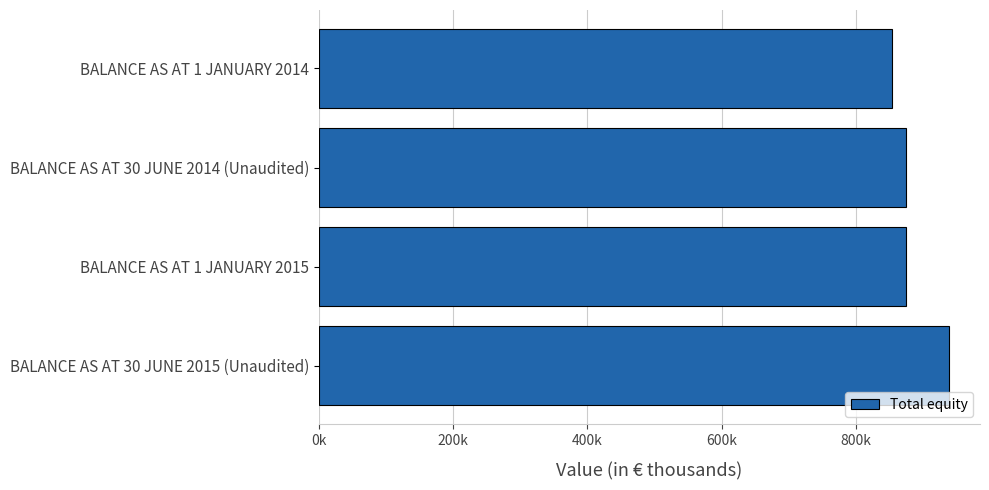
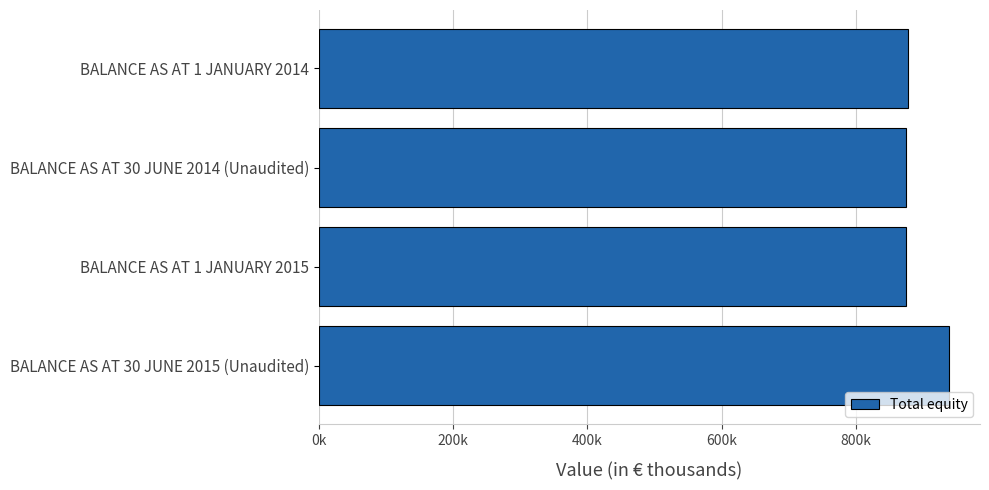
BALANCE AS AT 1 JANUARY 2014: 850000 -> 880000
